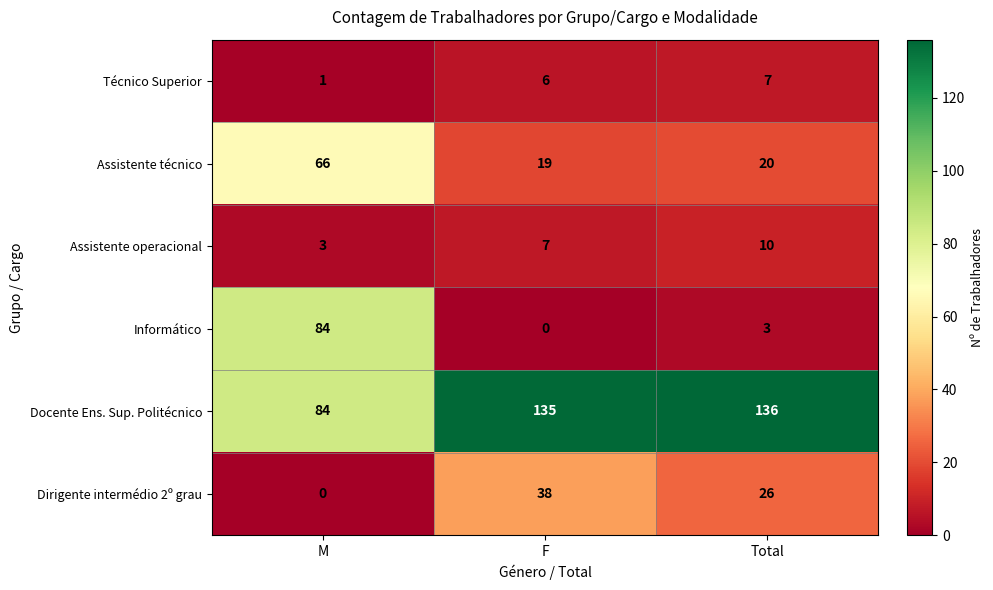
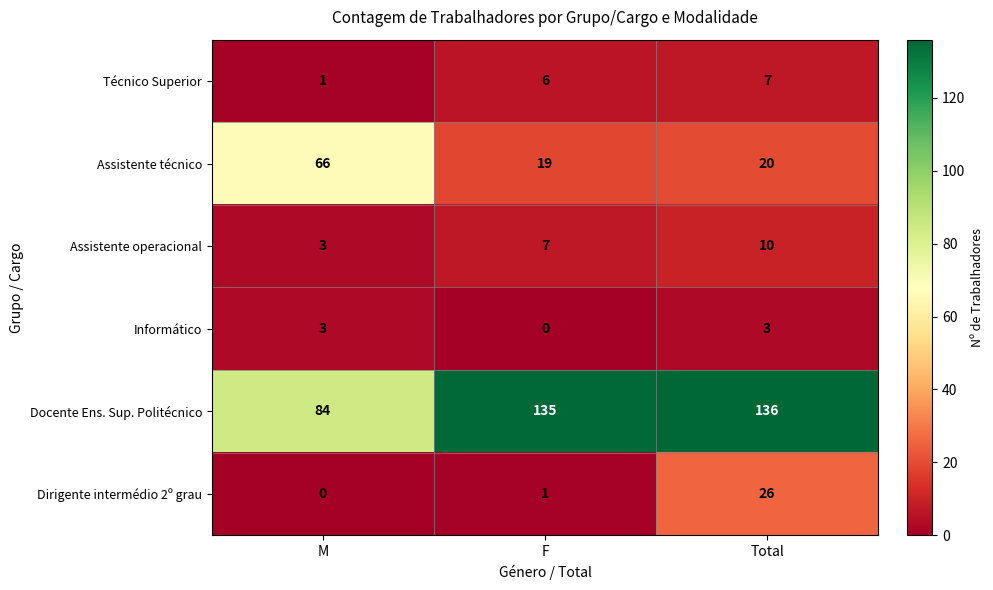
Informático, M: 84 -> 3
Dirigente intermédio 2º grau, F: 38 -> 1
